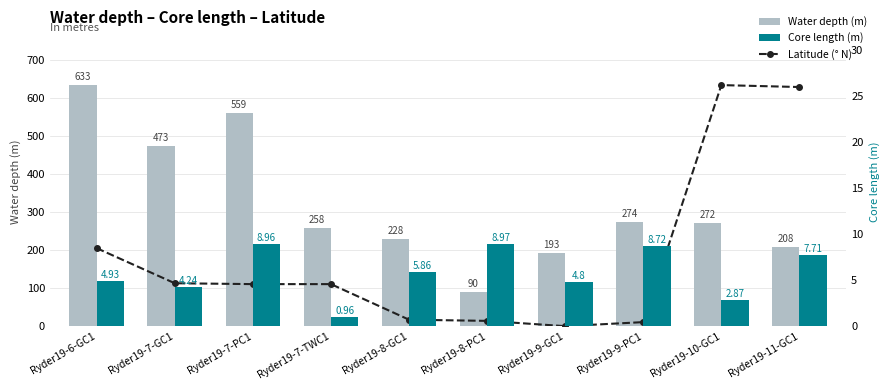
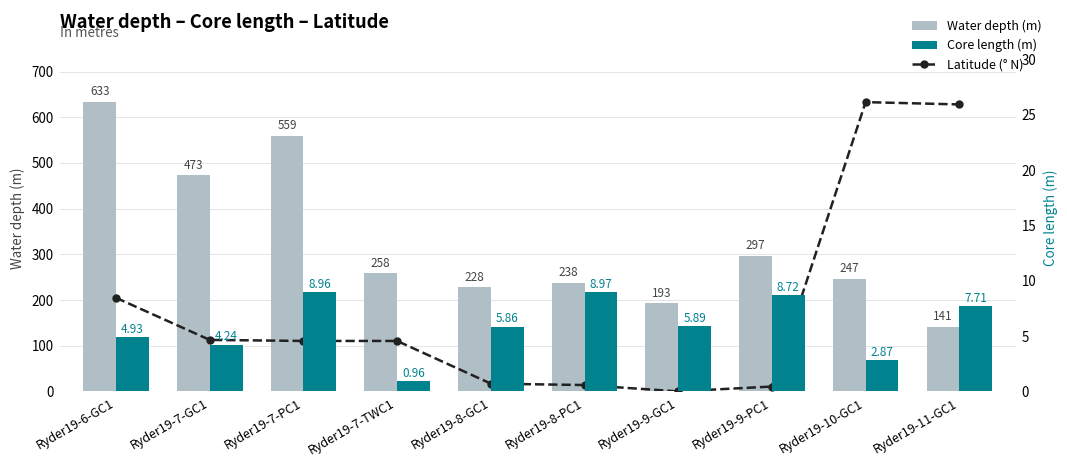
Water depth (m), Ryder19-8-PC1: 90 -> 238
Water depth (m), Ryder19-9-PC1: 274 -> 297
Water depth (m), Ryder19-10-GC1: 272 -> 247
Water depth (m), Ryder19-11-GC1: 208 -> 141
Core length (m), Ryder19-9-GC1: 4.8 -> 5.89
